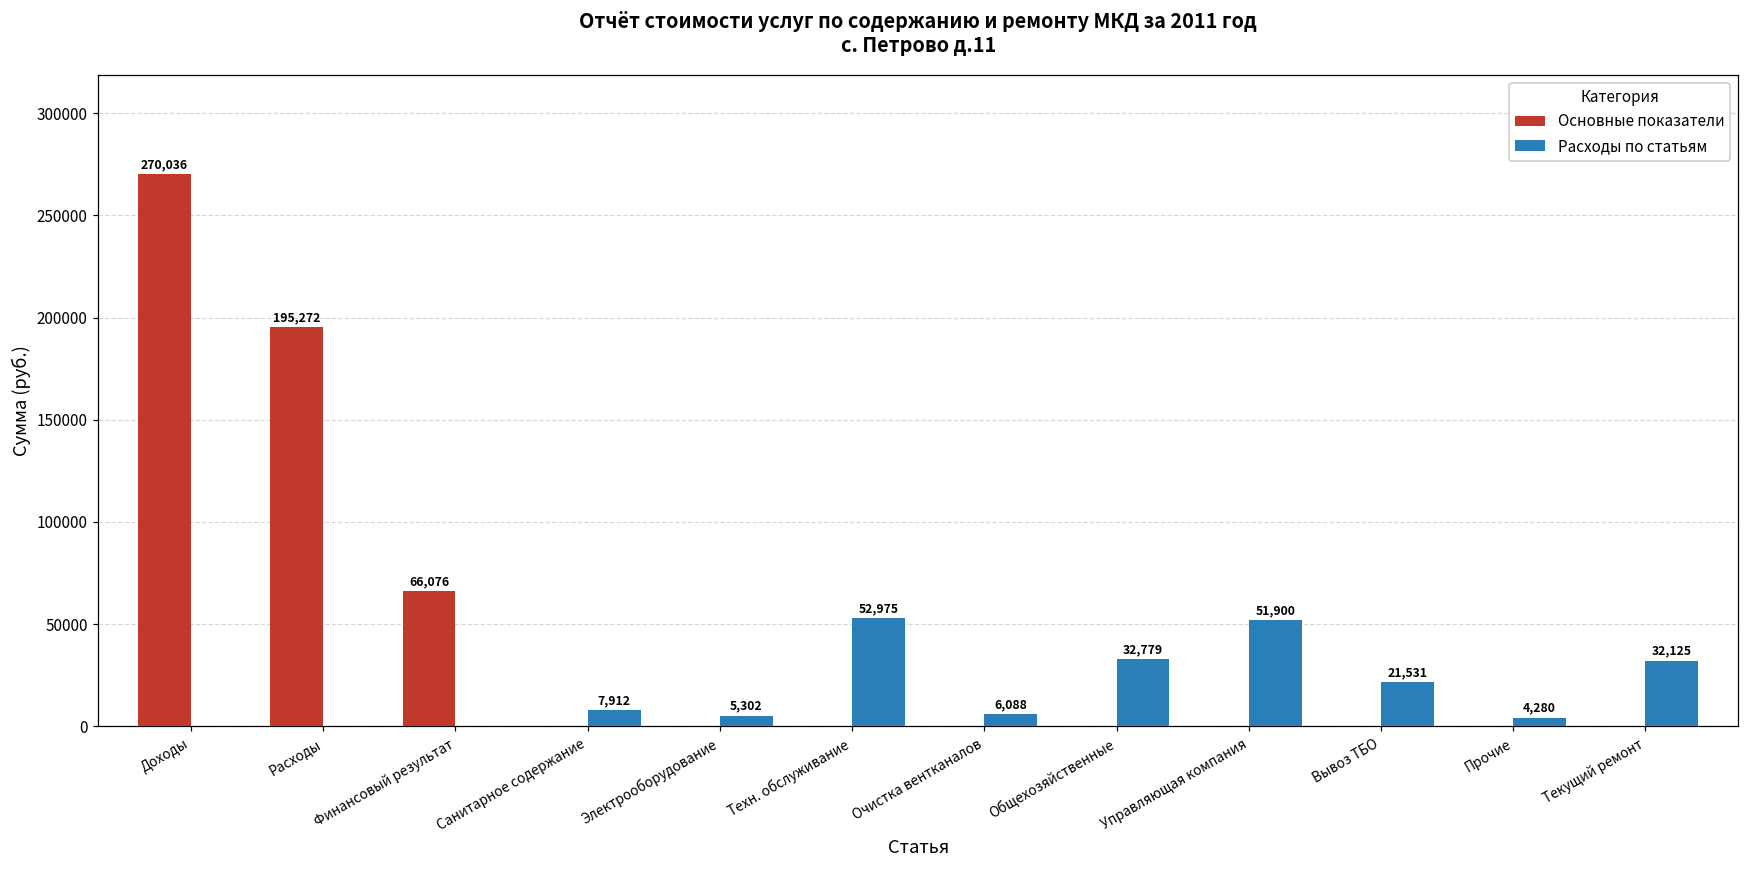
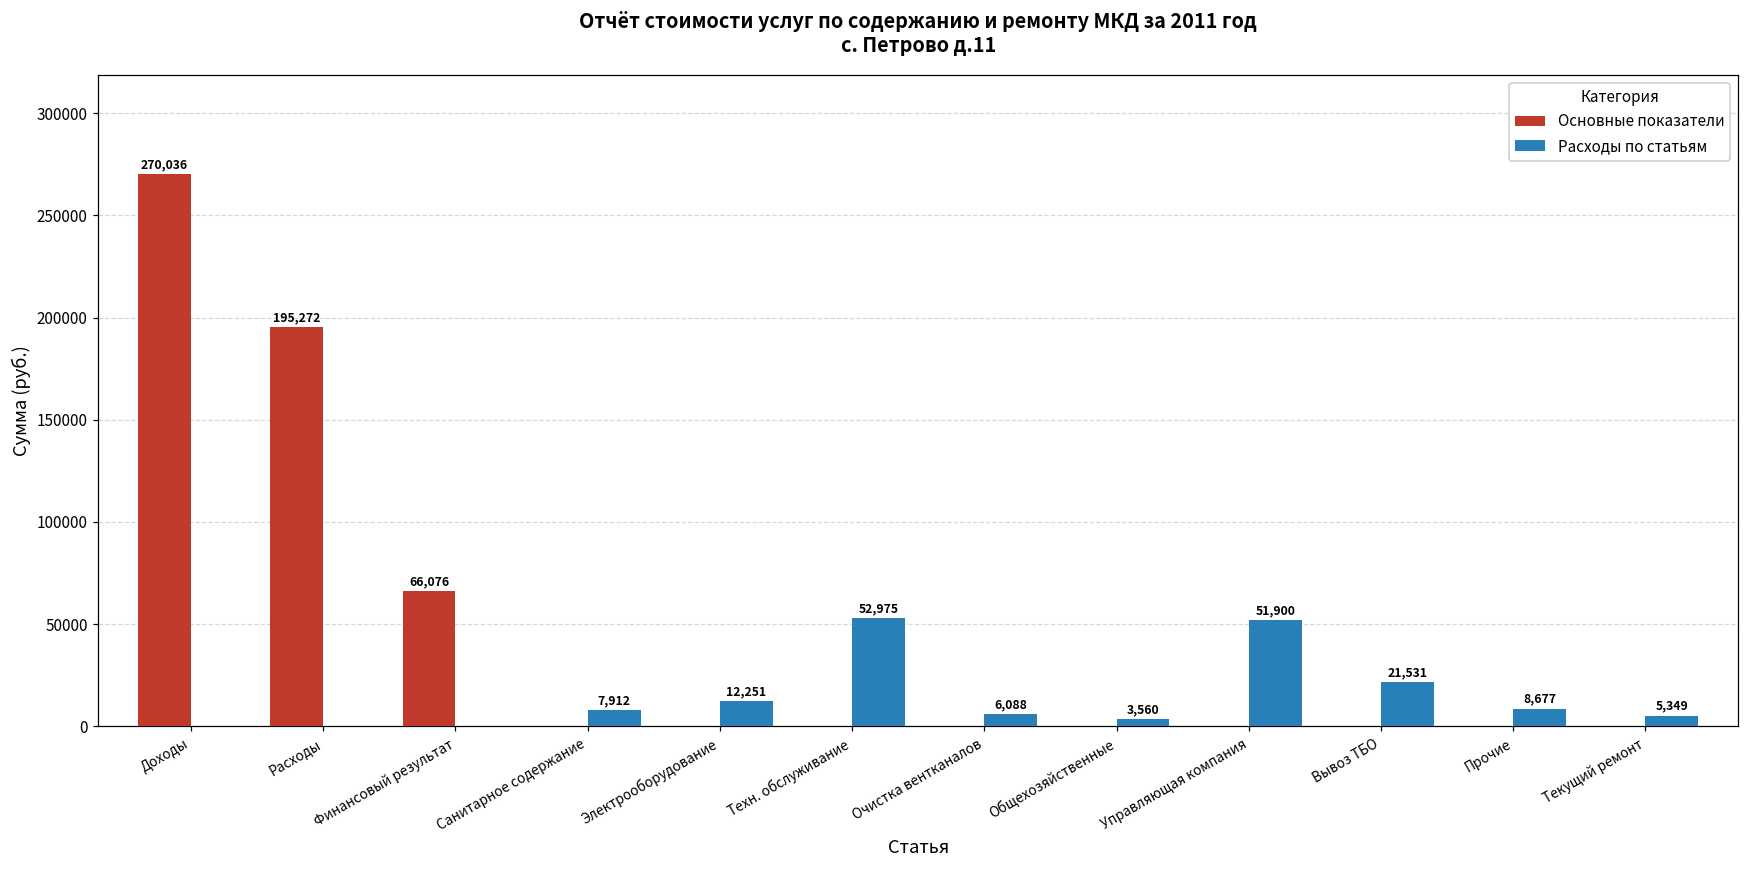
Расходы по статьям, Электрооборудование: 5,302 -> 12,251
Расходы по статьям, Общехозяйственные: 32,779 -> 3,560
Расходы по статьям, Прочие: 4,280 -> 8,677
Расходы по статьям, Текущий ремонт: 32,125 -> 5,349
